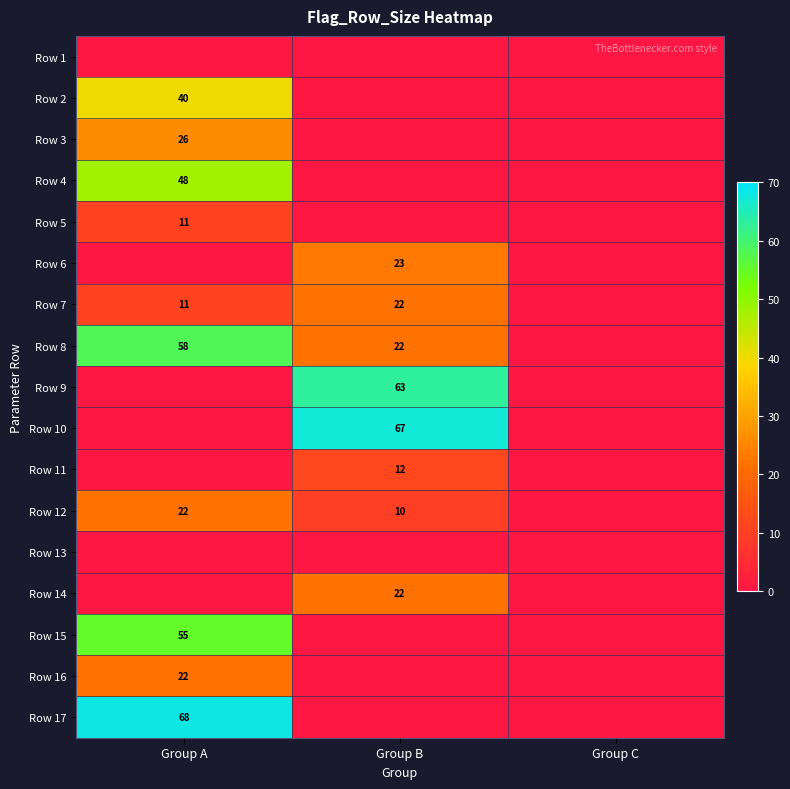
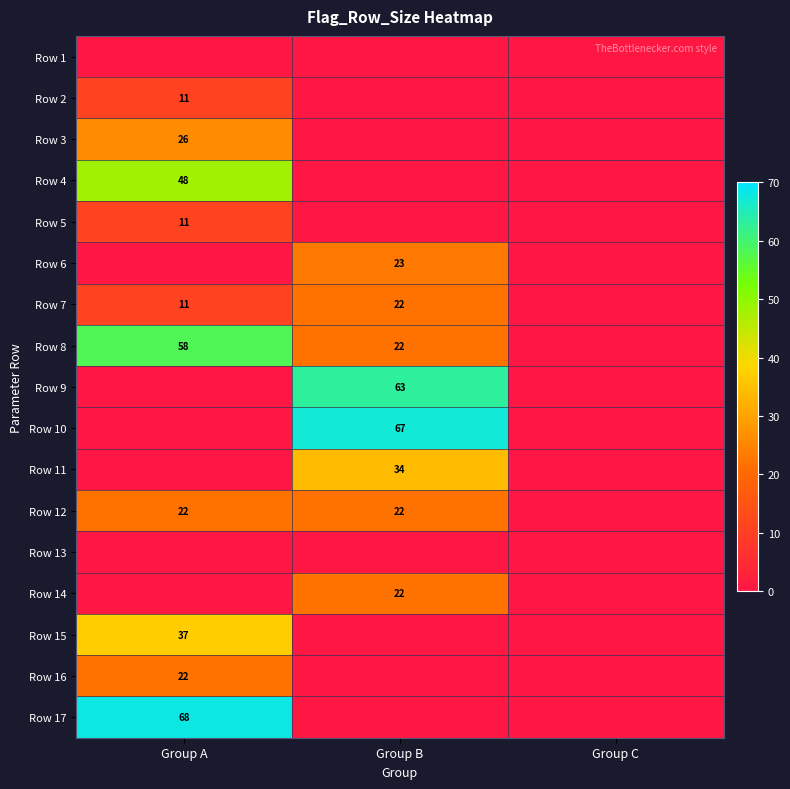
Row 2, Group A: 40 -> 11
Row 11, Group B: 12 -> 34
Row 12, Group B: 10 -> 22
Row 15, Group A: 55 -> 37
